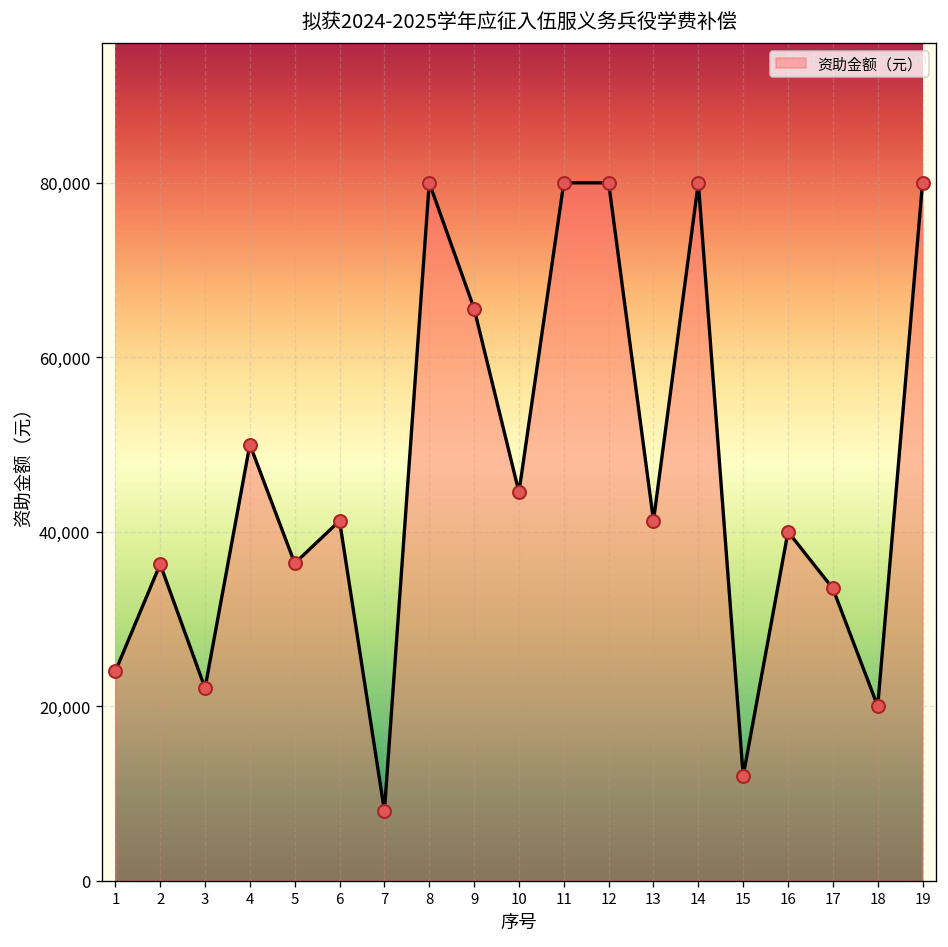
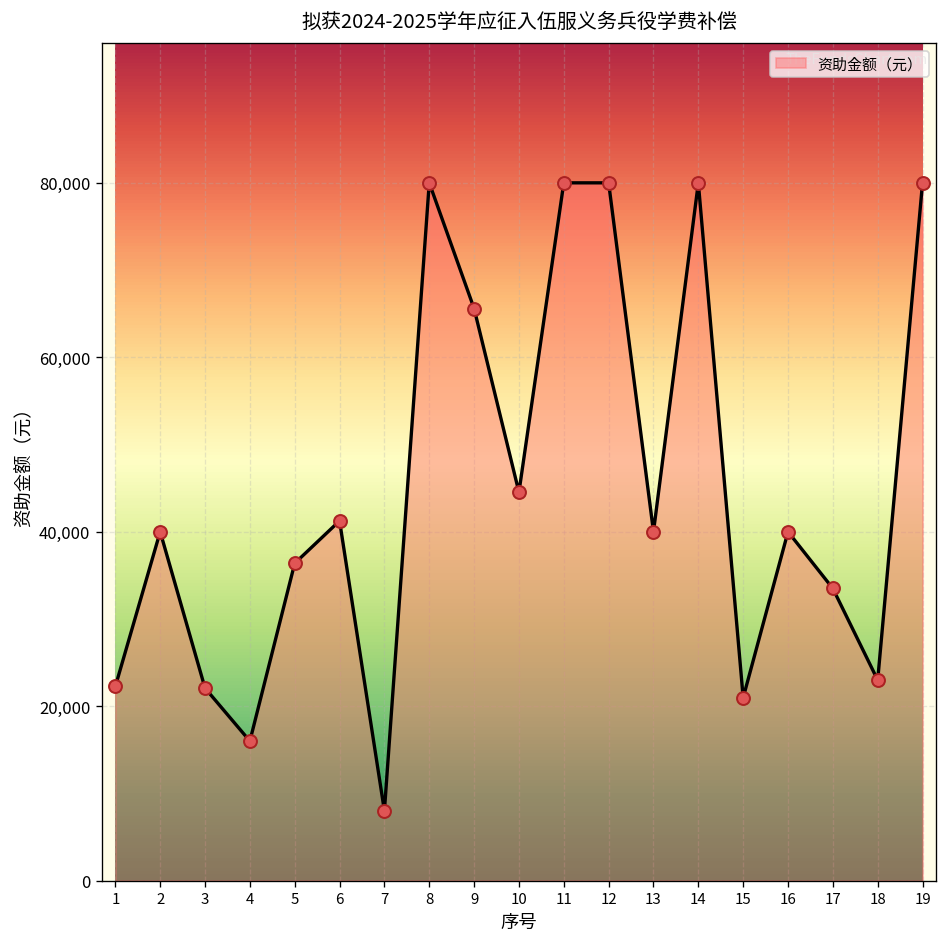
1: 24,000 -> 22,000
2: 36,000 -> 40,000
4: 50,000 -> 16,000
13: 41,000 -> 40,000
15: 12,000 -> 21,000
18: 20,000 -> 23,000
